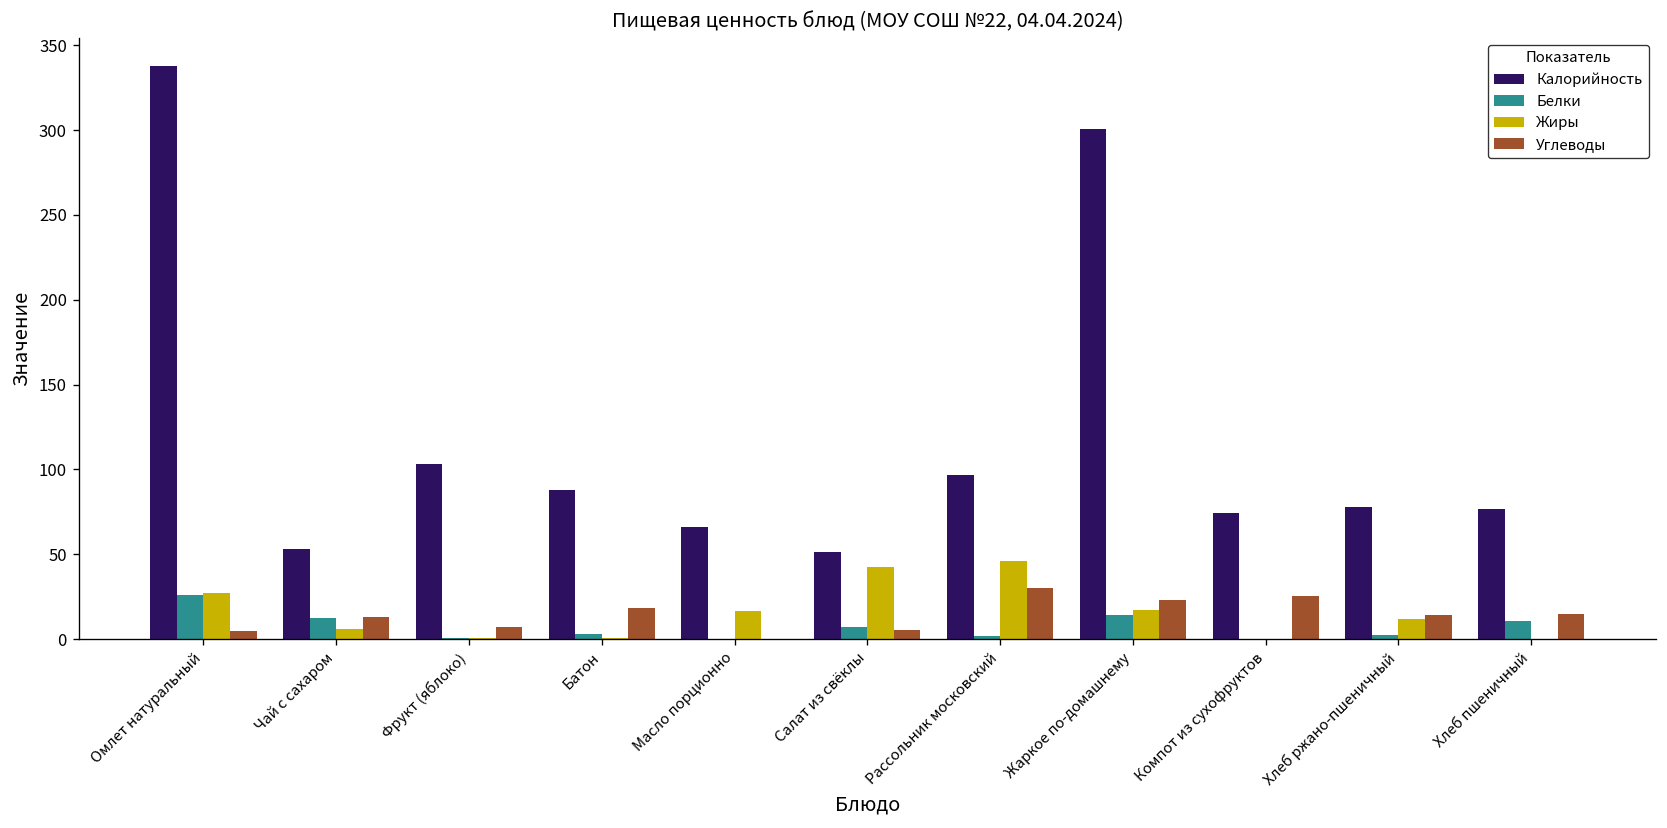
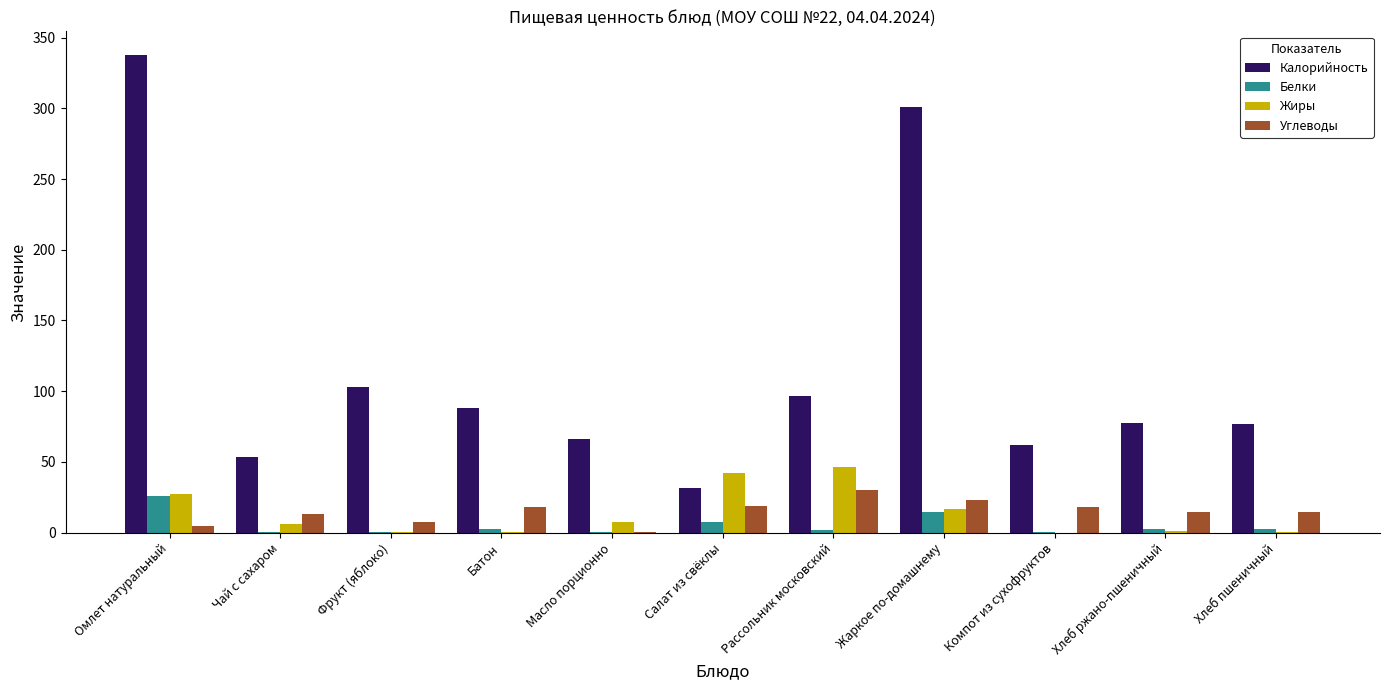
Белки, Чай с сахаром: 13 -> 0
Жиры, Масло порционно: 17 -> 7
Калорийность, Салат из свёклы: 51 -> 32
Углеводы, Салат из свёклы: 5 -> 19
Калорийность, Компот из сухофруктов: 75 -> 62
Углеводы, Компот из сухофруктов: 25 -> 18
Жиры, Хлеб ржано-пшеничный: 12 -> 1
Белки, Хлеб пшеничный: 11 -> 2
